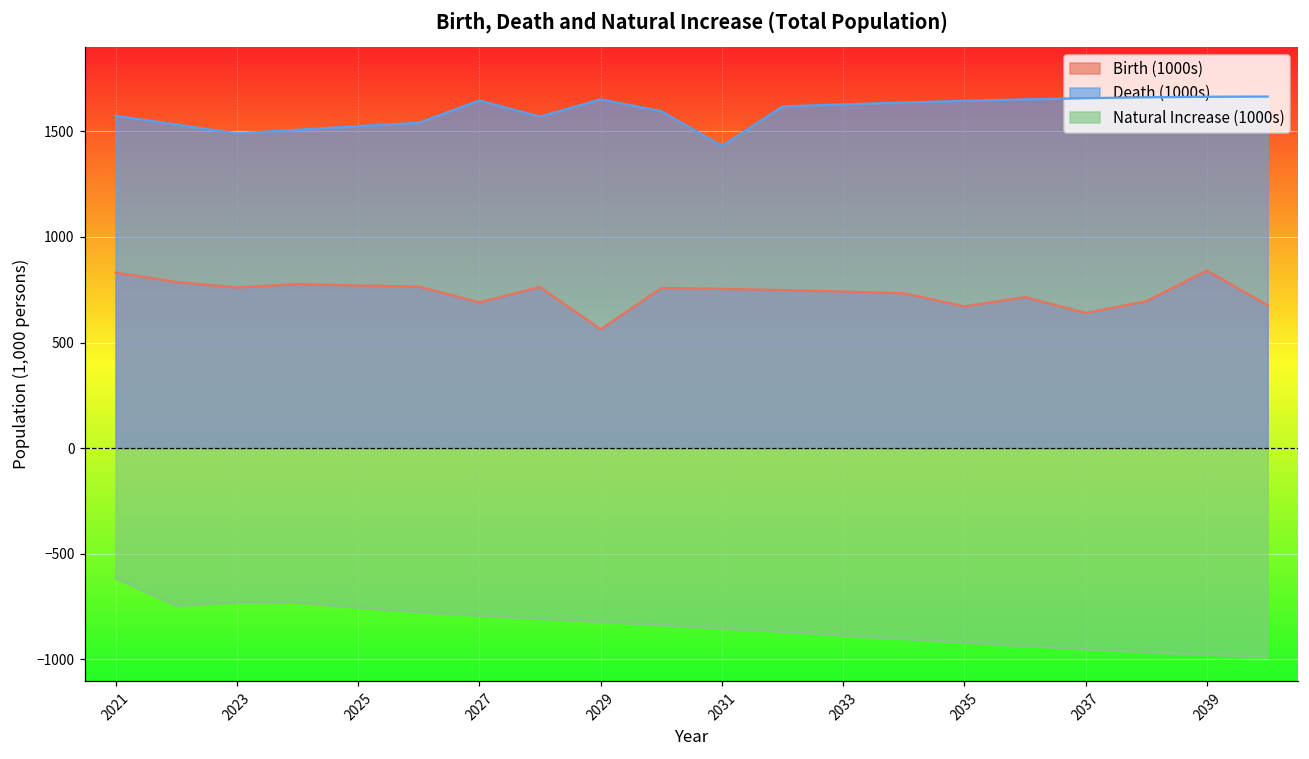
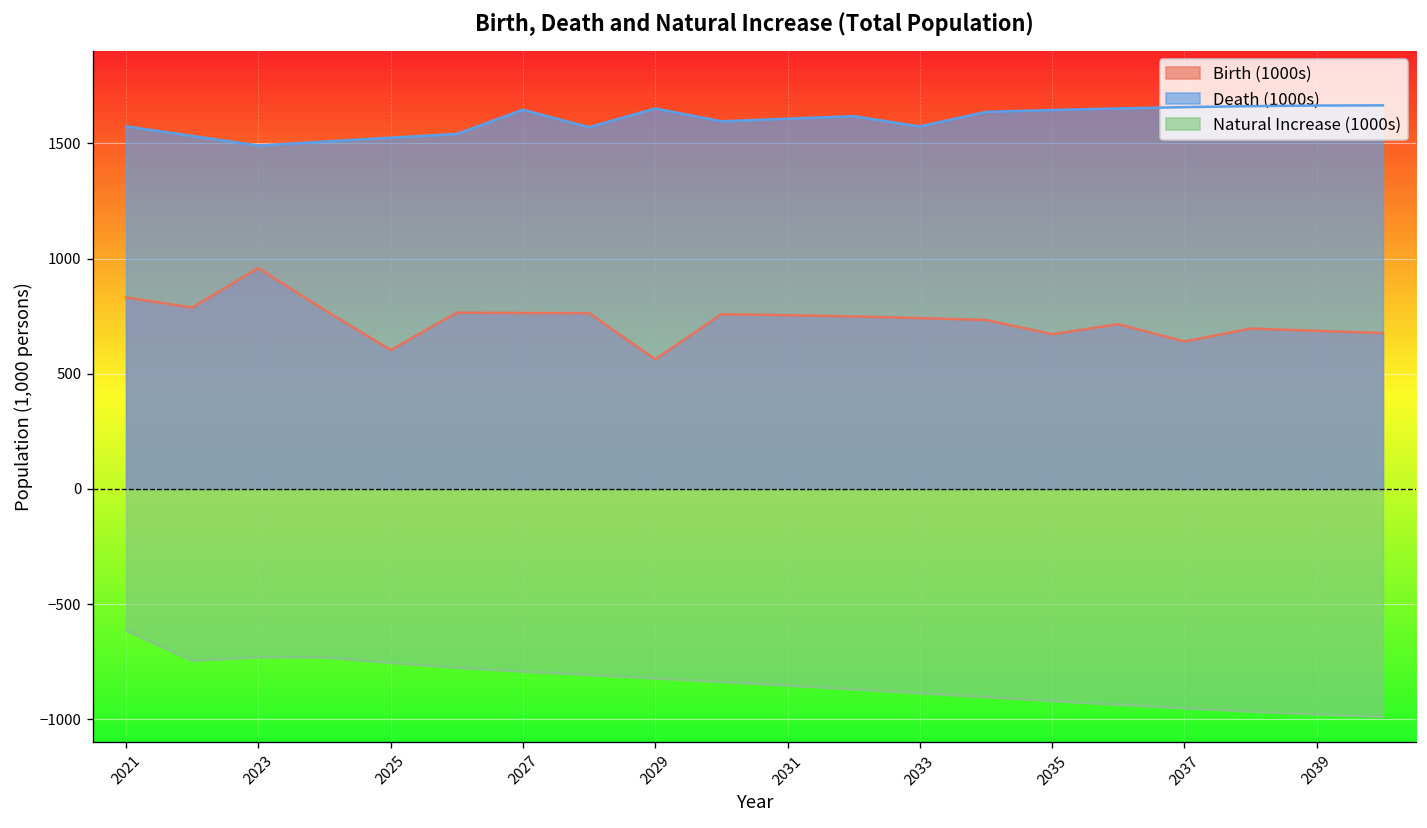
Birth (1000s), 2023: 760 -> 960
Birth (1000s), 2025: 770 -> 600
Birth (1000s), 2027: 690 -> 760
Death (1000s), 2031: 1430 -> 1610
Death (1000s), 2033: 1630 -> 1570
Birth (1000s), 2039: 840 -> 690
